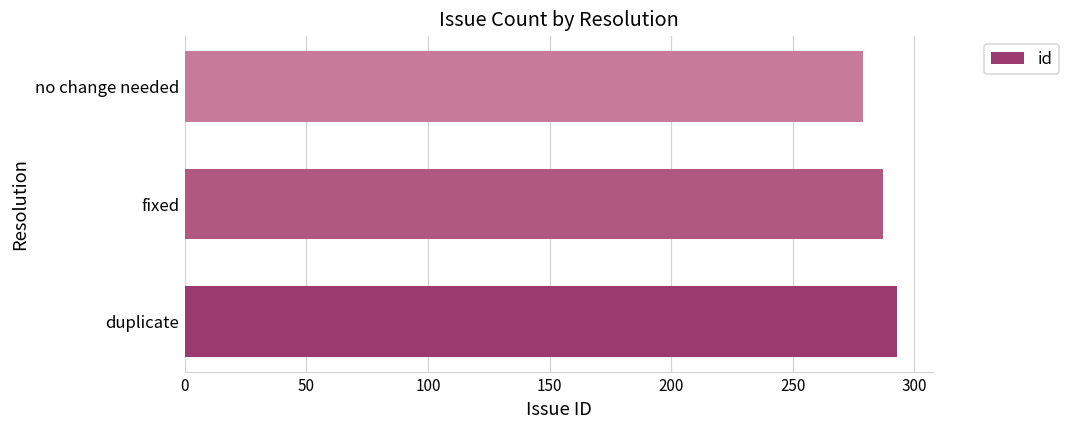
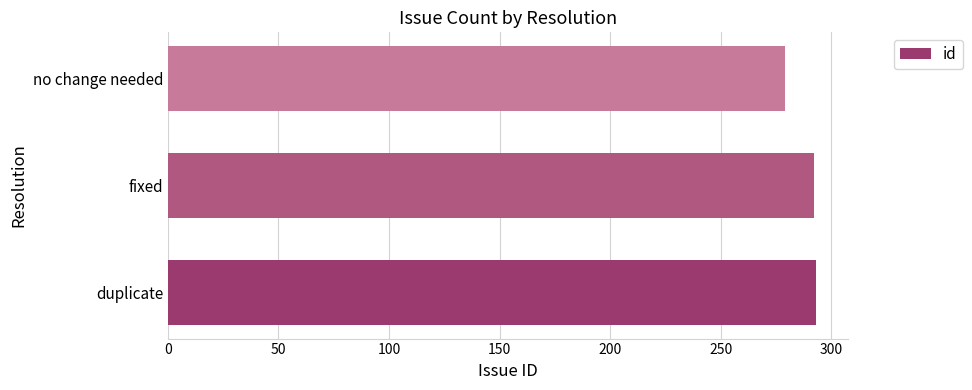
fixed: 287 -> 292
